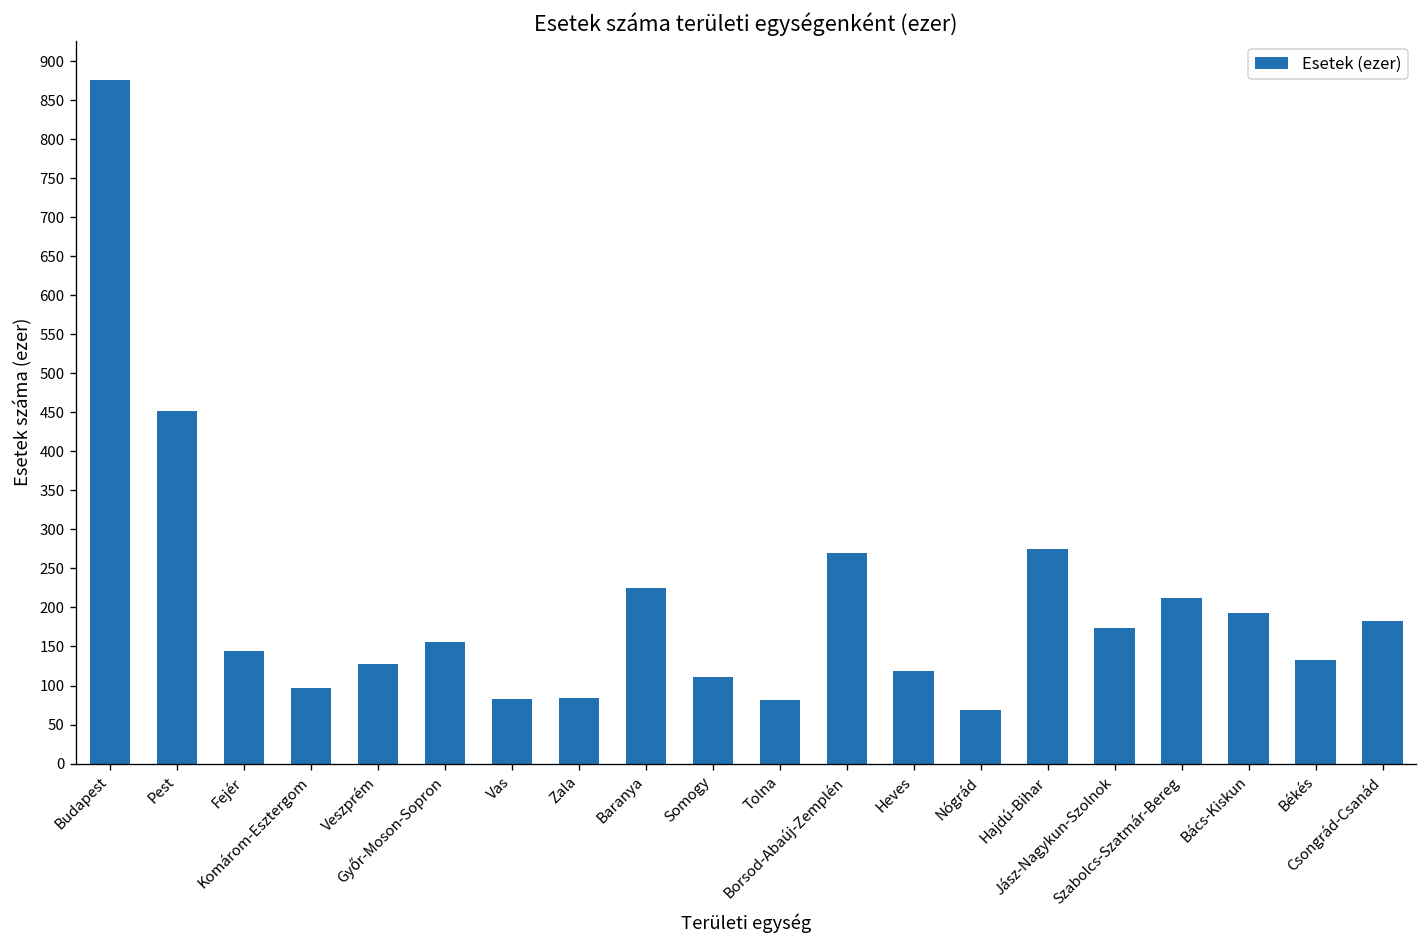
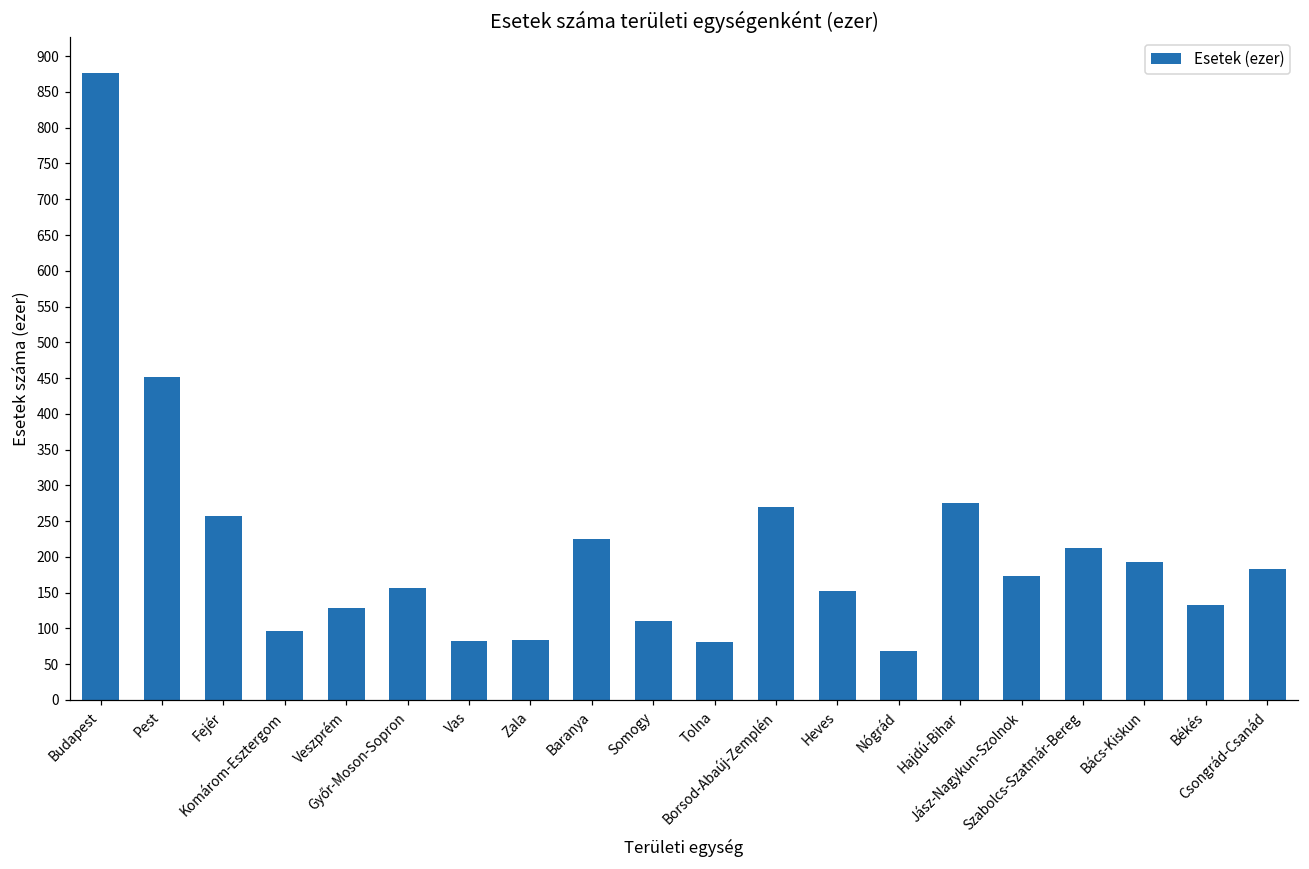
Fejér: 140 -> 260
Heves: 120 -> 150
